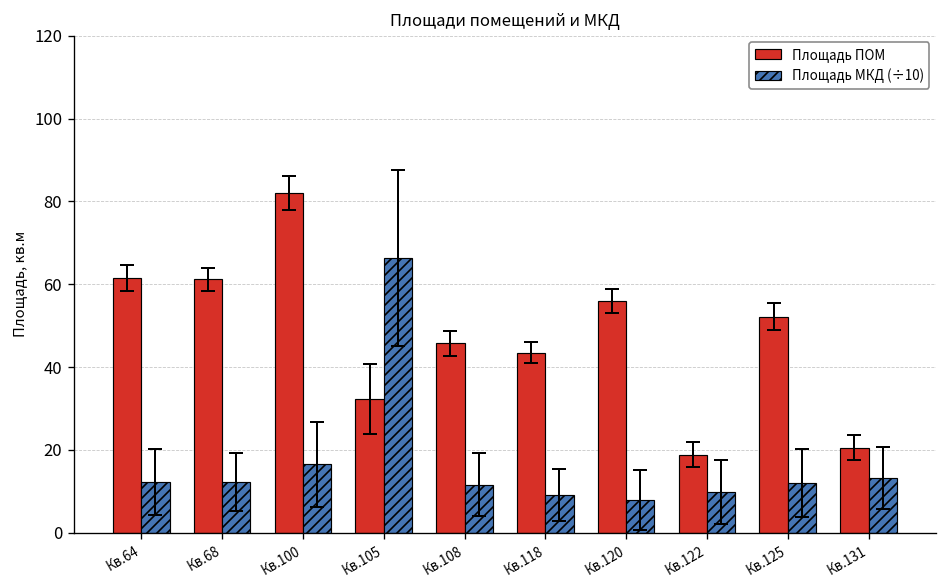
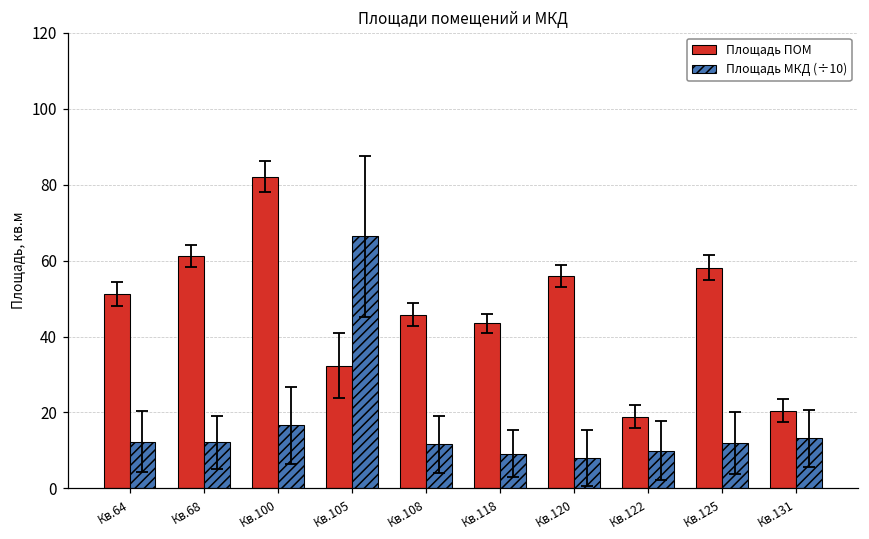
Площадь ПОМ, Кв.64: 62 -> 51
Площадь ПОМ, Кв.125: 52 -> 58
